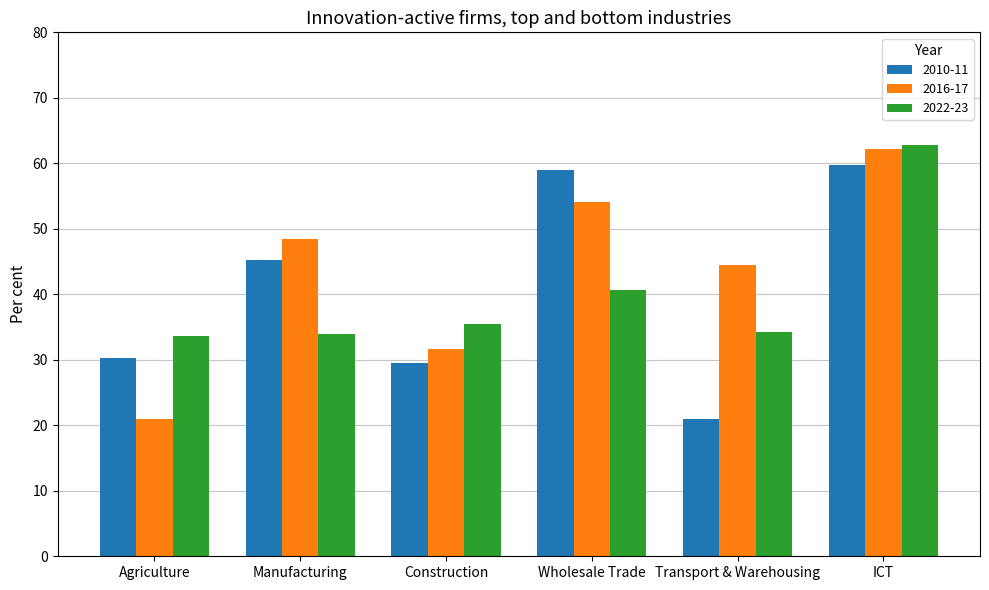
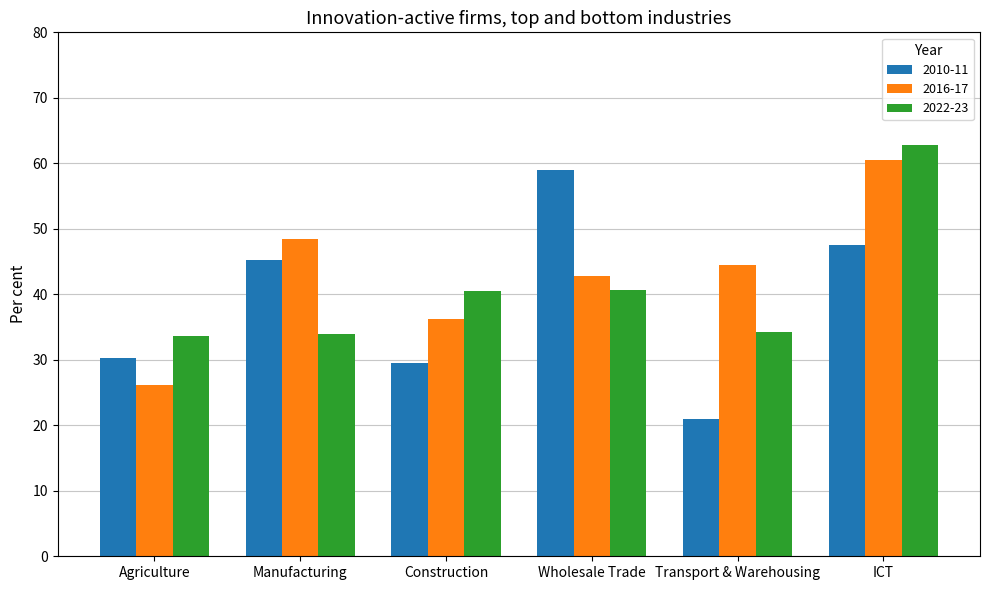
2016-17, Agriculture: 21 -> 26
2016-17, Construction: 32 -> 36
2022-23, Construction: 35 -> 41
2016-17, Wholesale Trade: 54 -> 43
2010-11, ICT: 60 -> 48
2016-17, ICT: 62 -> 61
